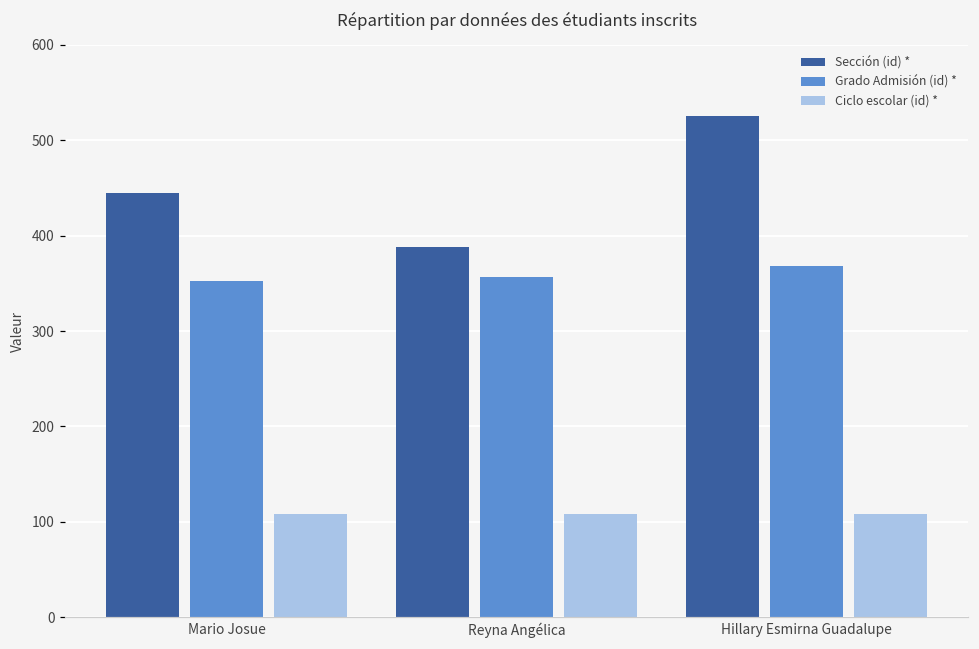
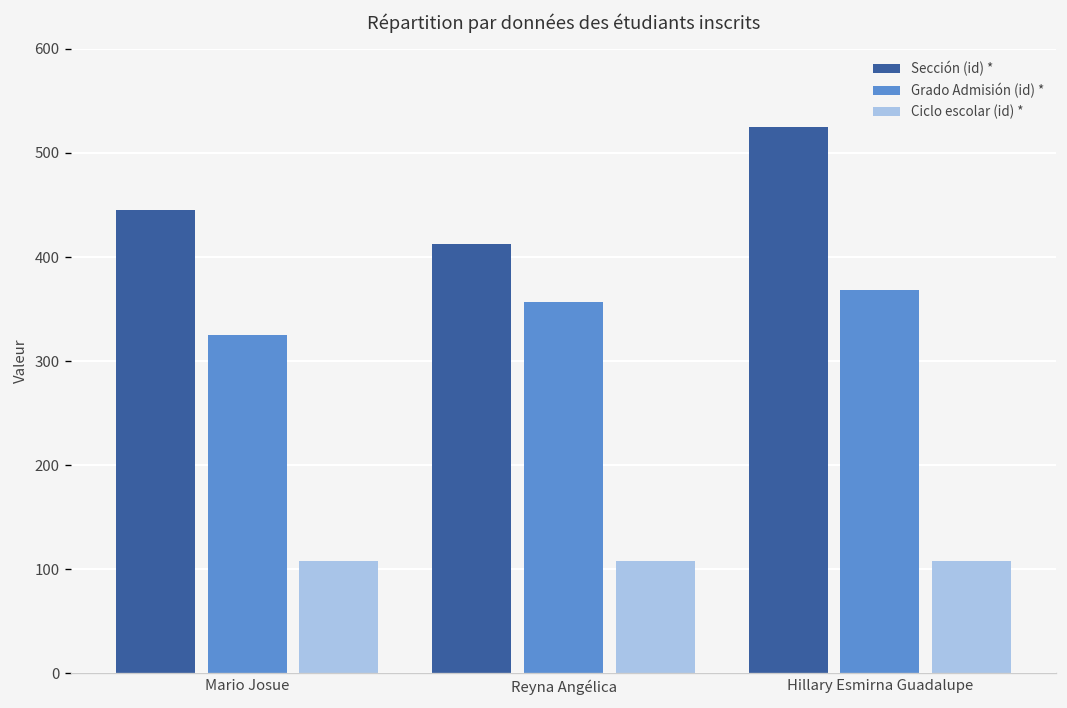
Grado Admisión (id) *, Mario Josue: 350 -> 330
Sección (id) *, Reyna Angélica: 390 -> 410
